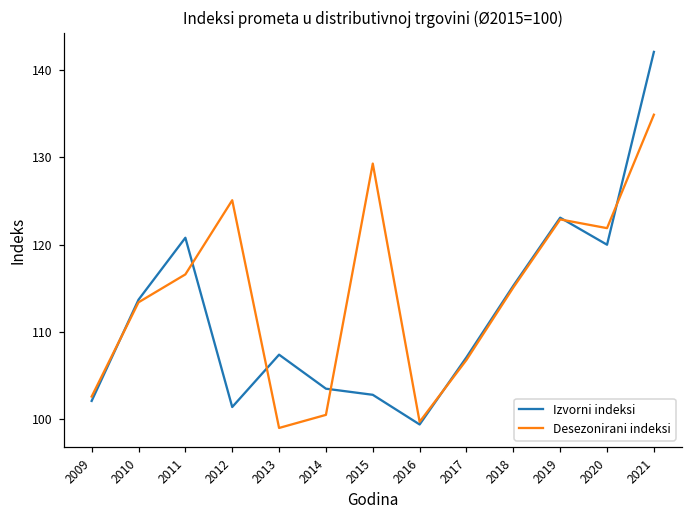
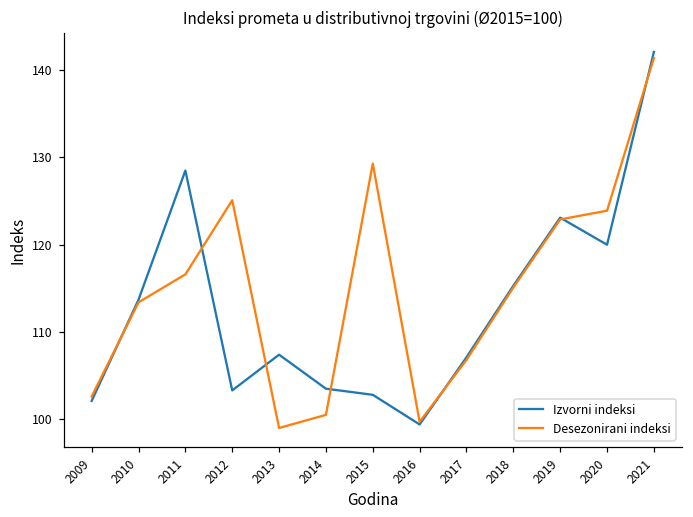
Izvorni indeksi, 2011: 121 -> 129
Izvorni indeksi, 2012: 101 -> 103
Desezonirani indeksi, 2020: 122 -> 124
Desezonirani indeksi, 2021: 135 -> 141
